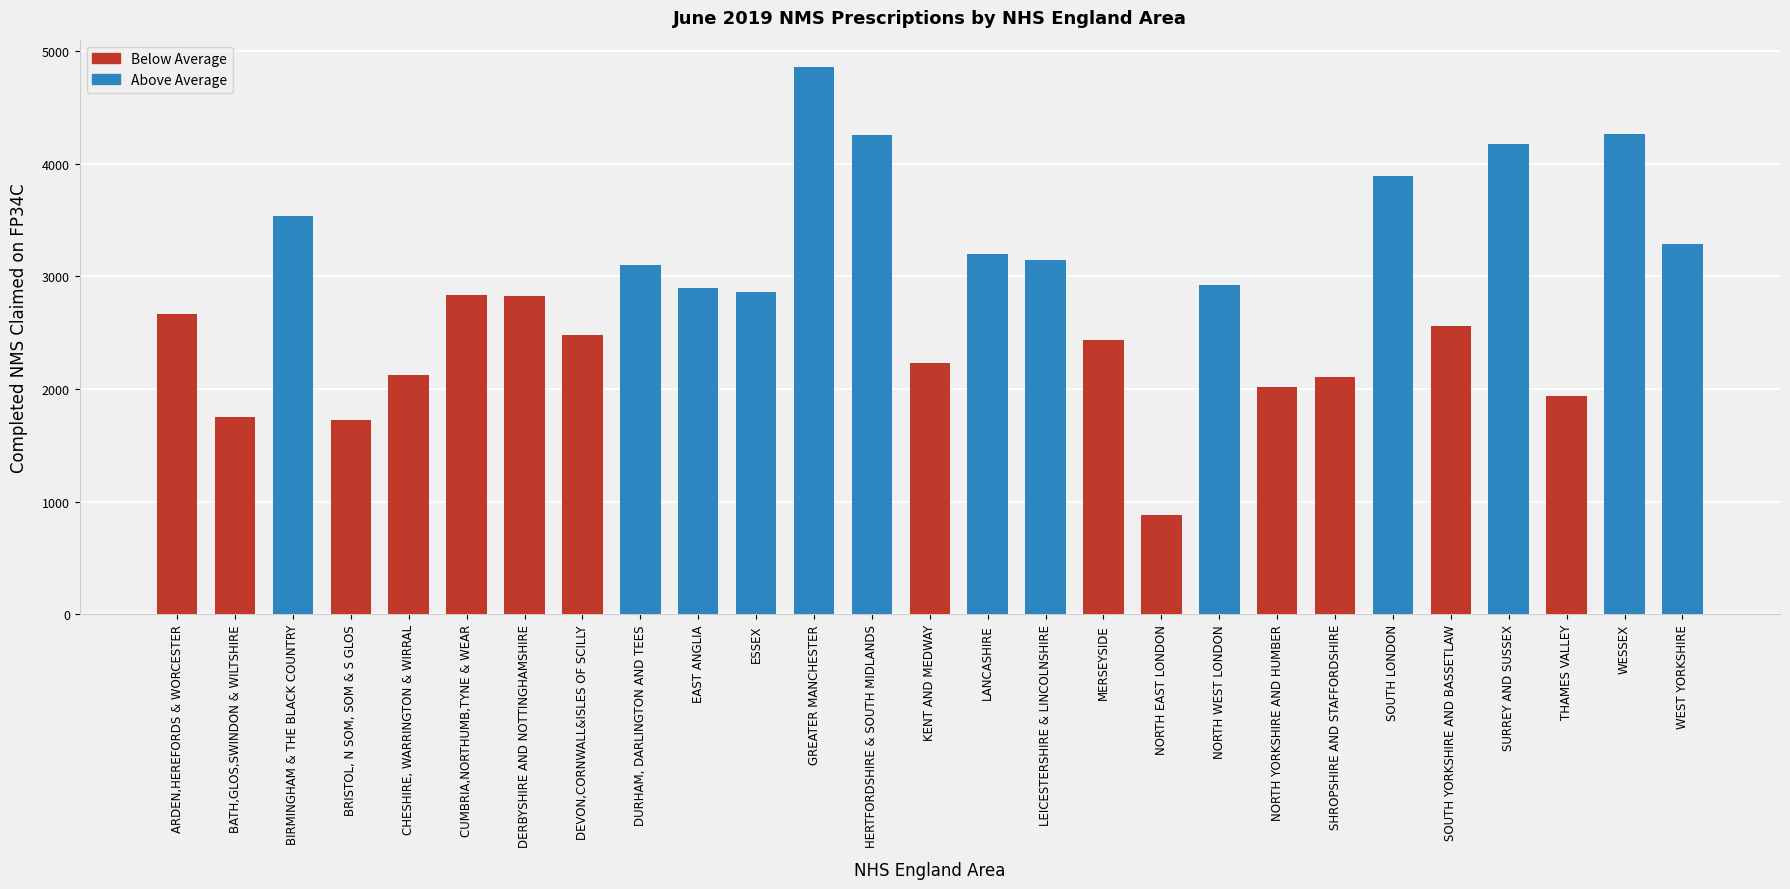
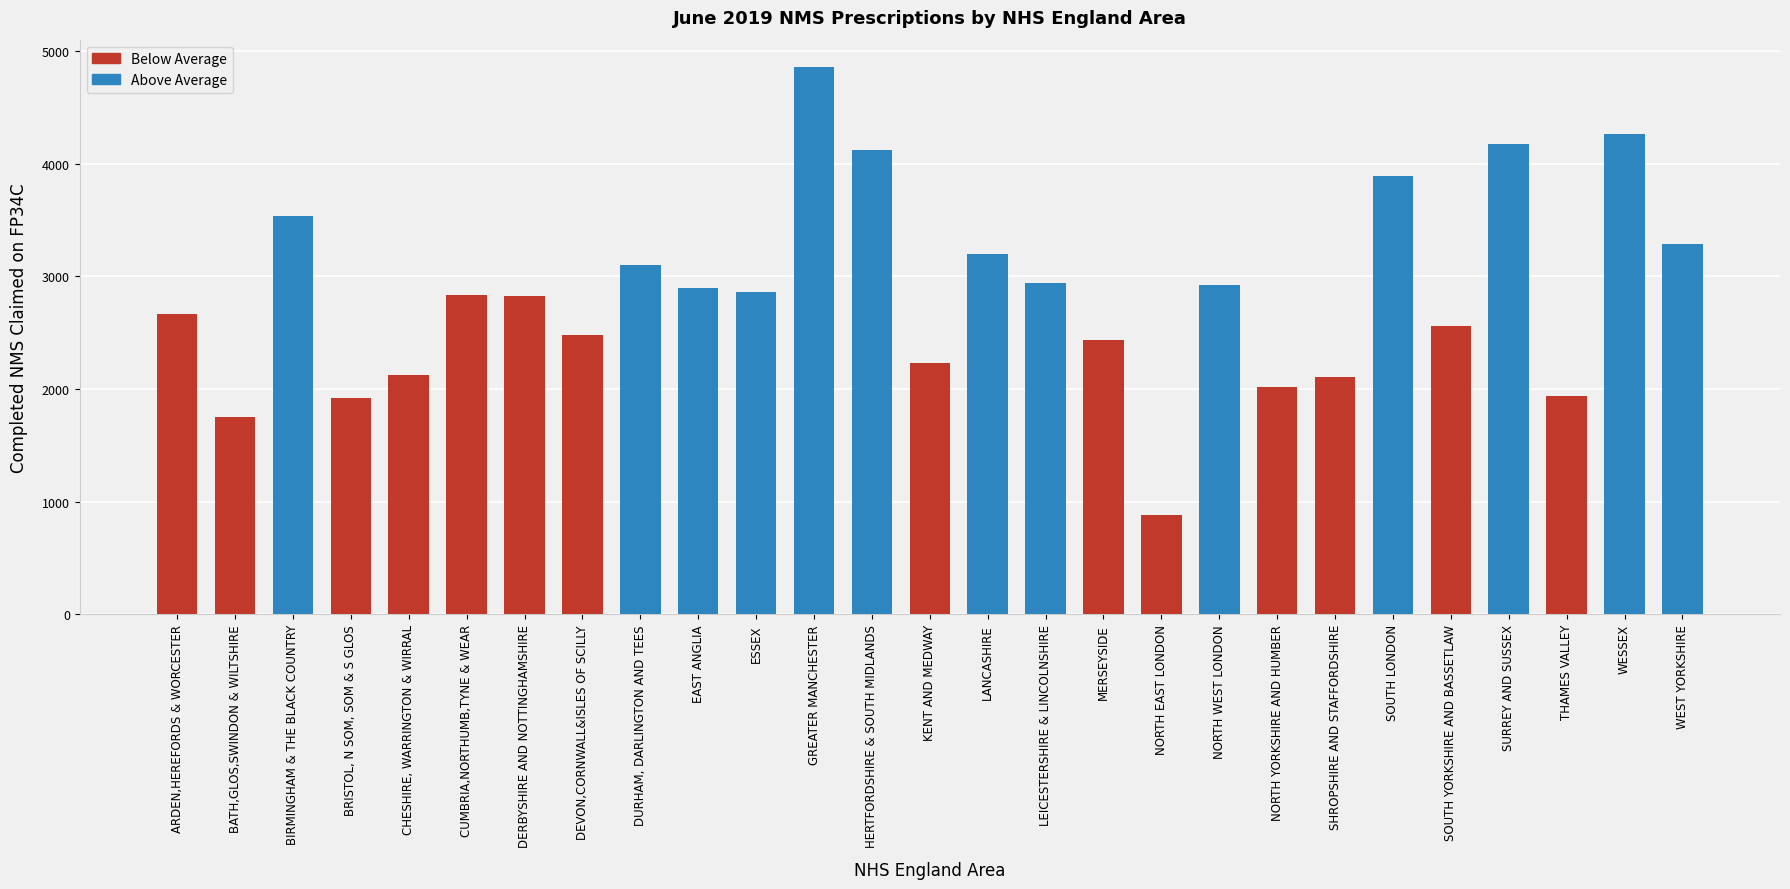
BRISTOL, N SOM, SOM & S GLOS: 1730 -> 1920
HERTFORDSHIRE & SOUTH MIDLANDS: 4250 -> 4120
LEICESTERSHIRE & LINCOLNSHIRE: 3150 -> 2940
